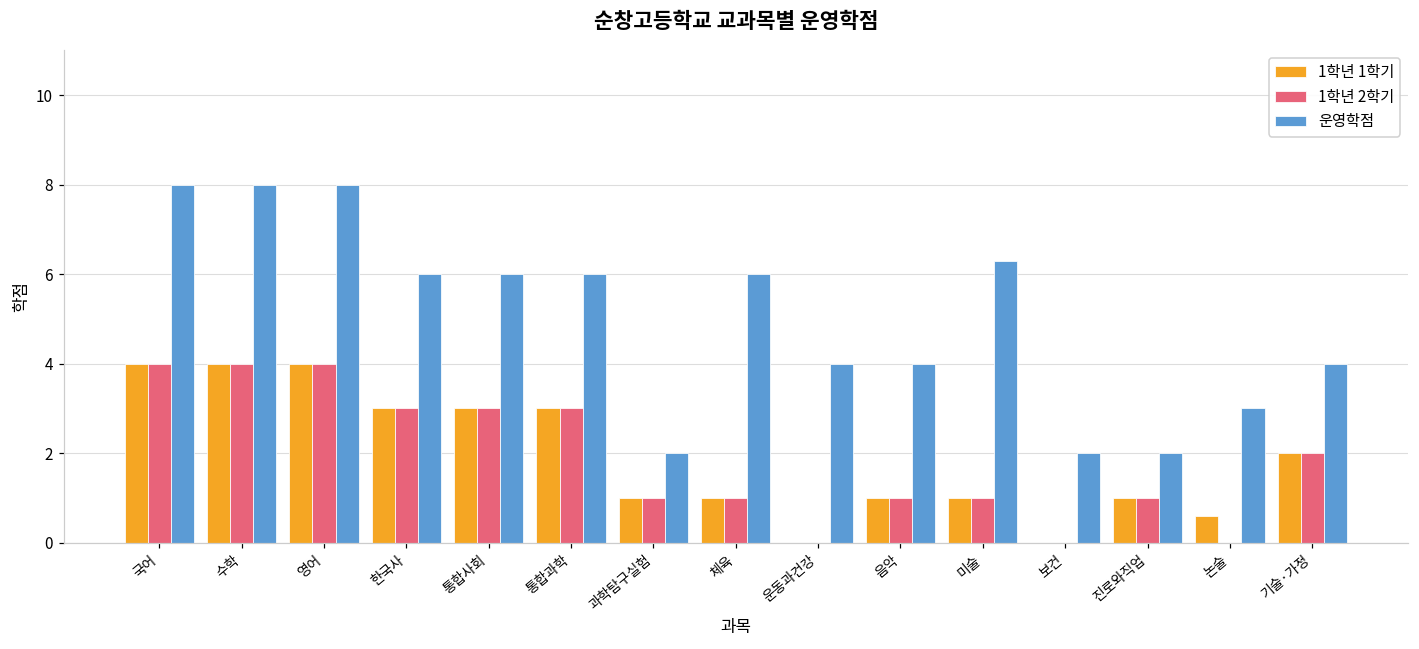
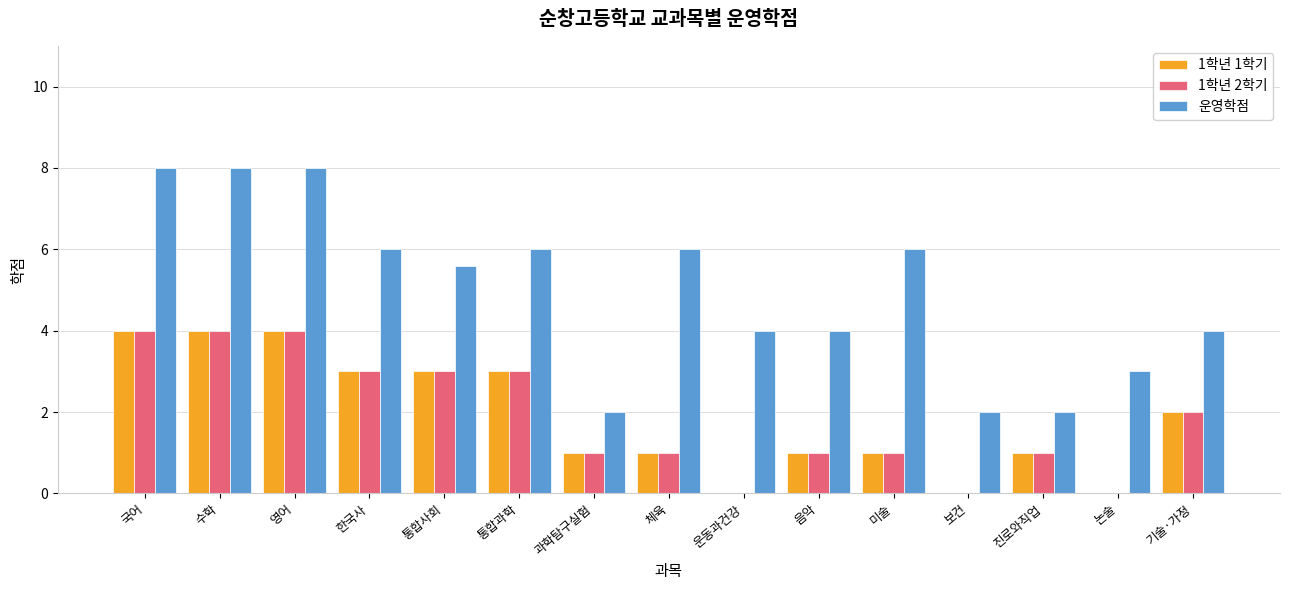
운영학점, 통합사회: 6.0 -> 5.6
운영학점, 미술: 6.3 -> 6.0
1학년 1학기, 논술: 0.6 -> 0.0
